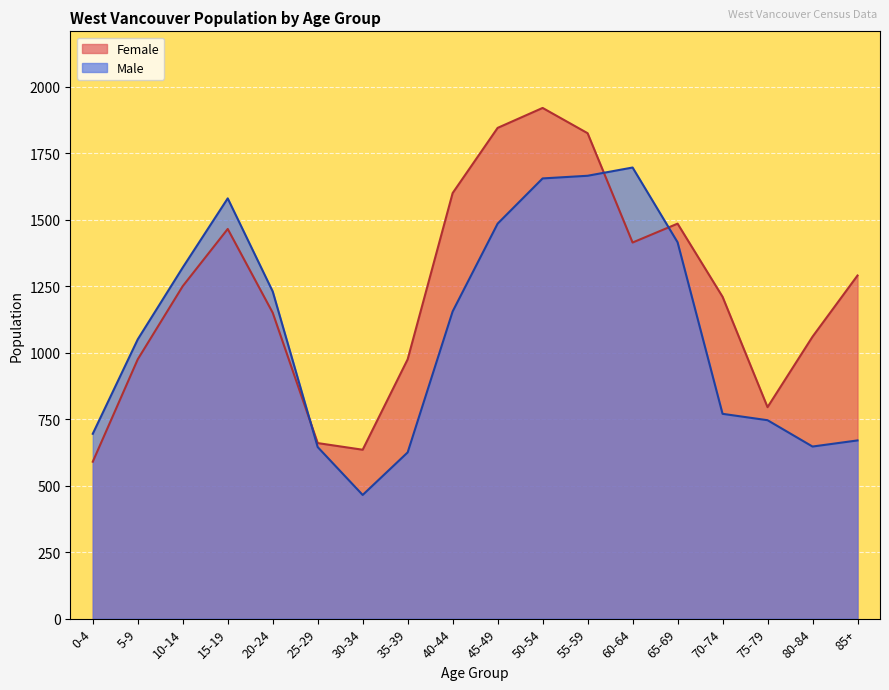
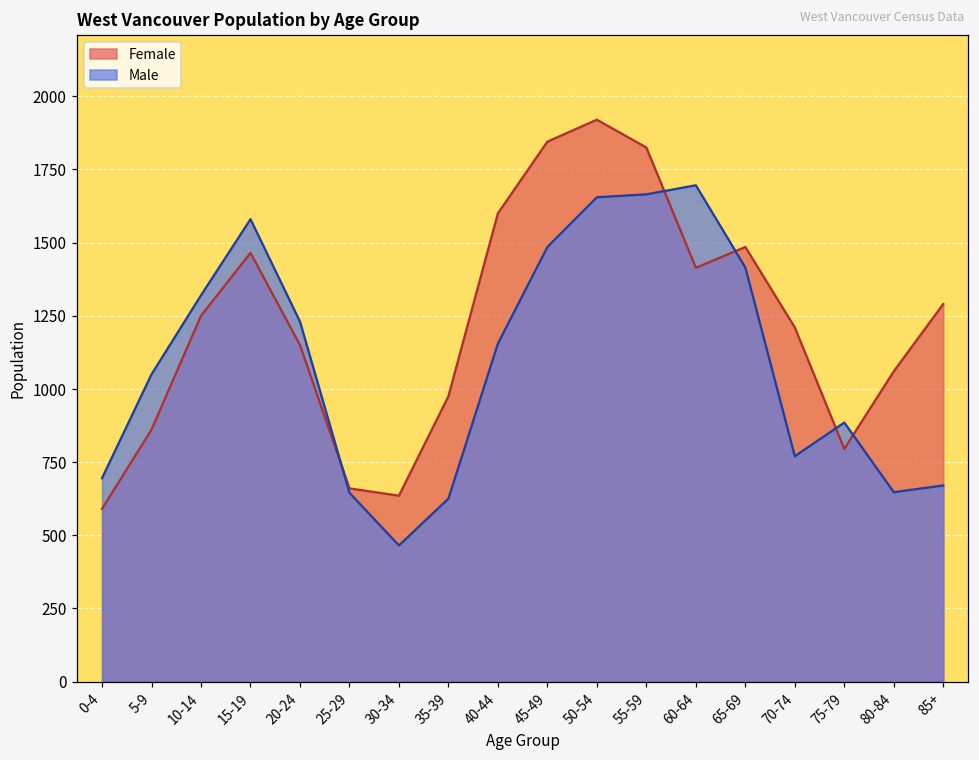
Female, 5-9: 980 -> 860
Male, 75-79: 750 -> 890
